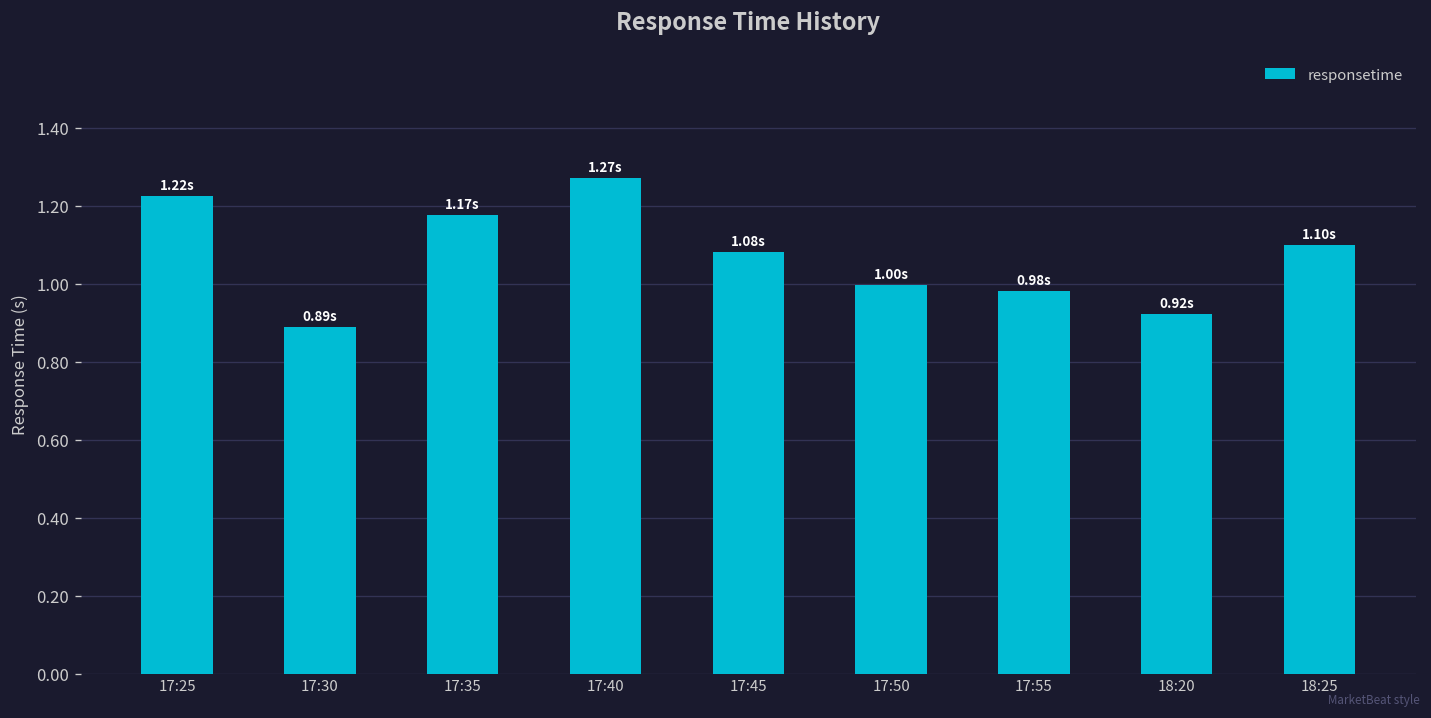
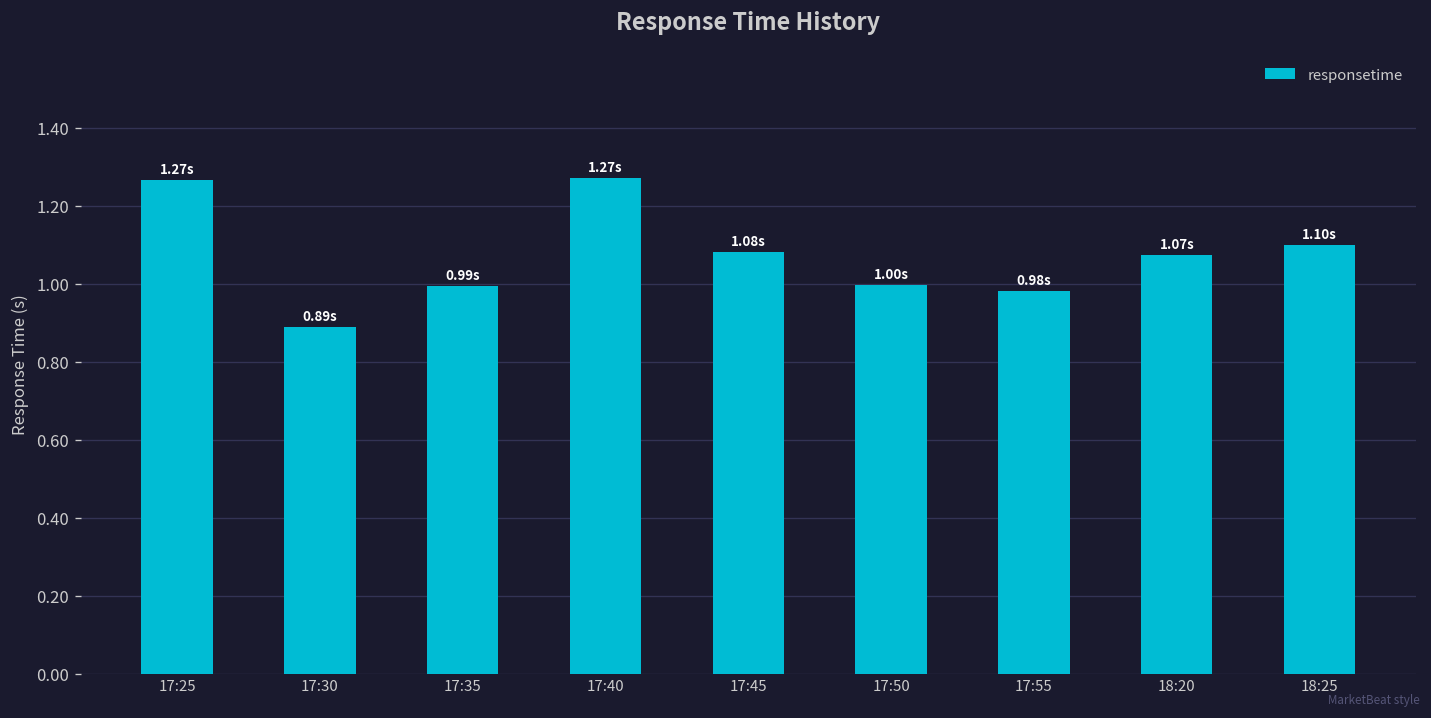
17:25: 1.22s -> 1.27s
17:35: 1.17s -> 0.99s
18:20: 0.92s -> 1.07s
